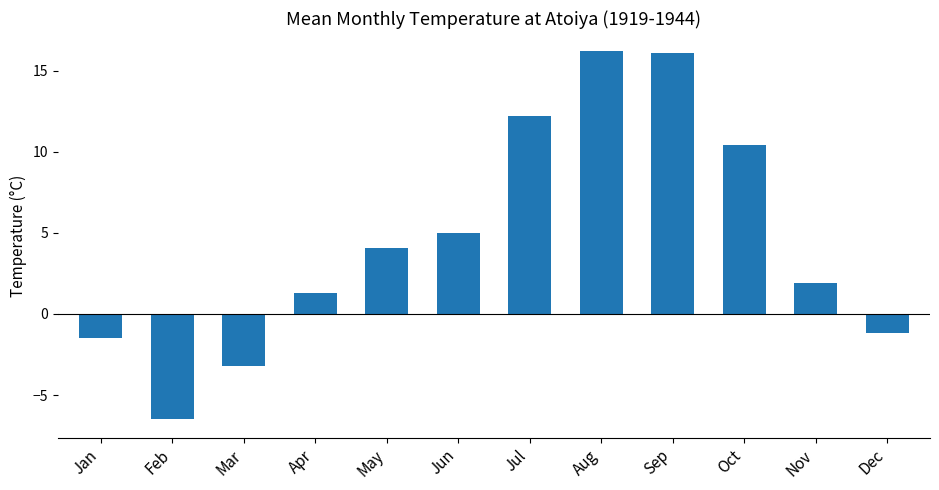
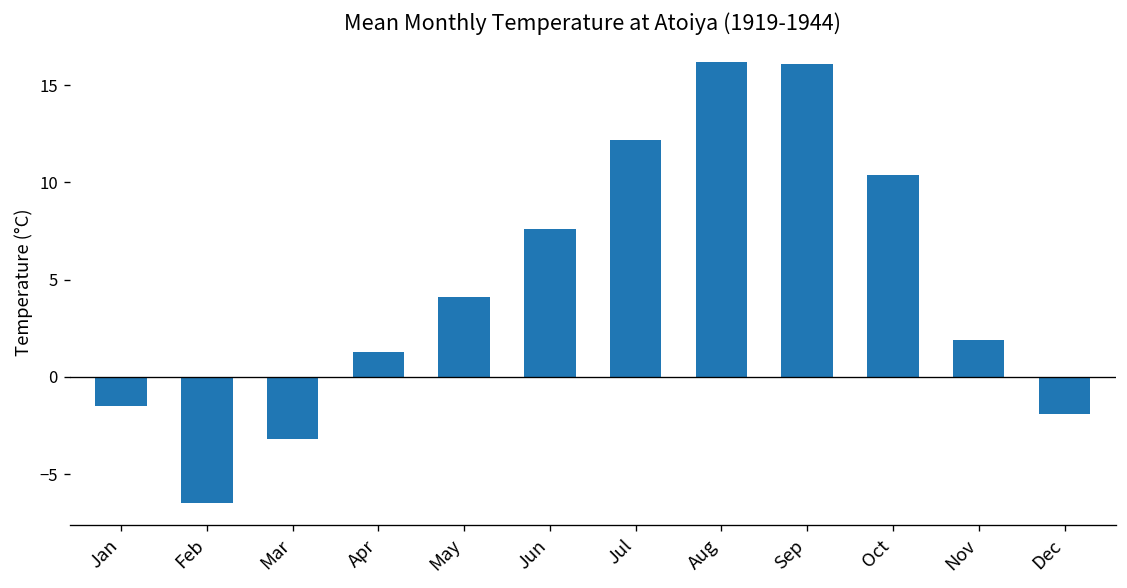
Jun: 5.0 -> 7.6
Dec: -1.2 -> -1.9
